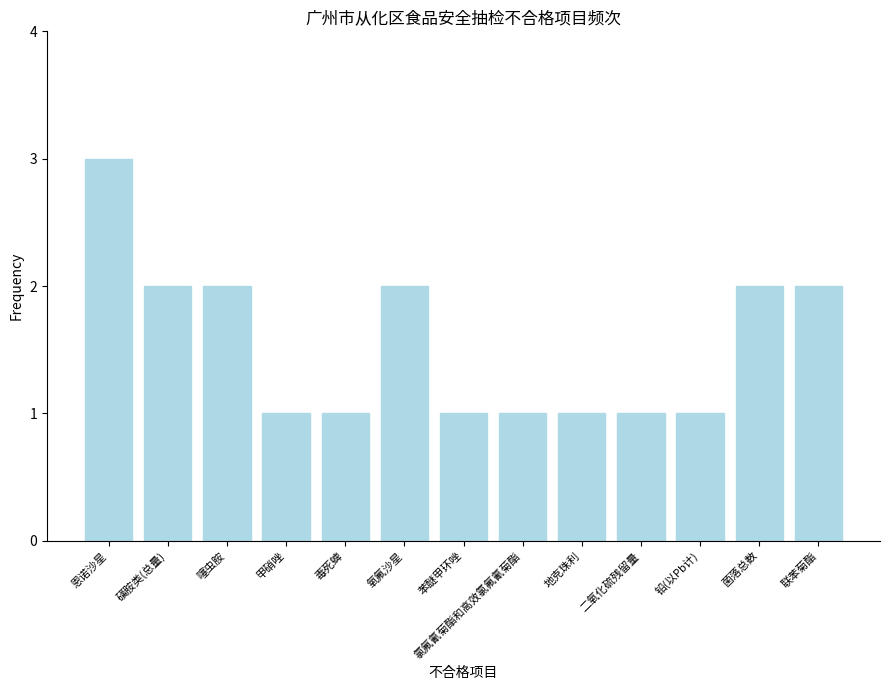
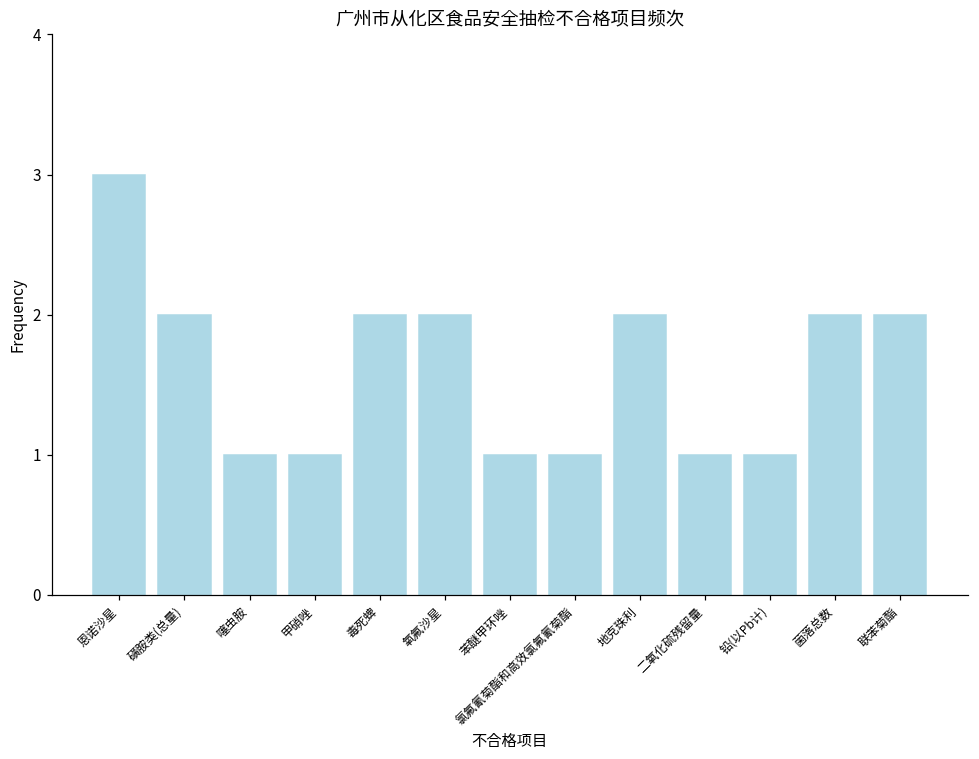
噻虫胺: 2 -> 1
毒死蜱: 1 -> 2
地克珠利: 1 -> 2
